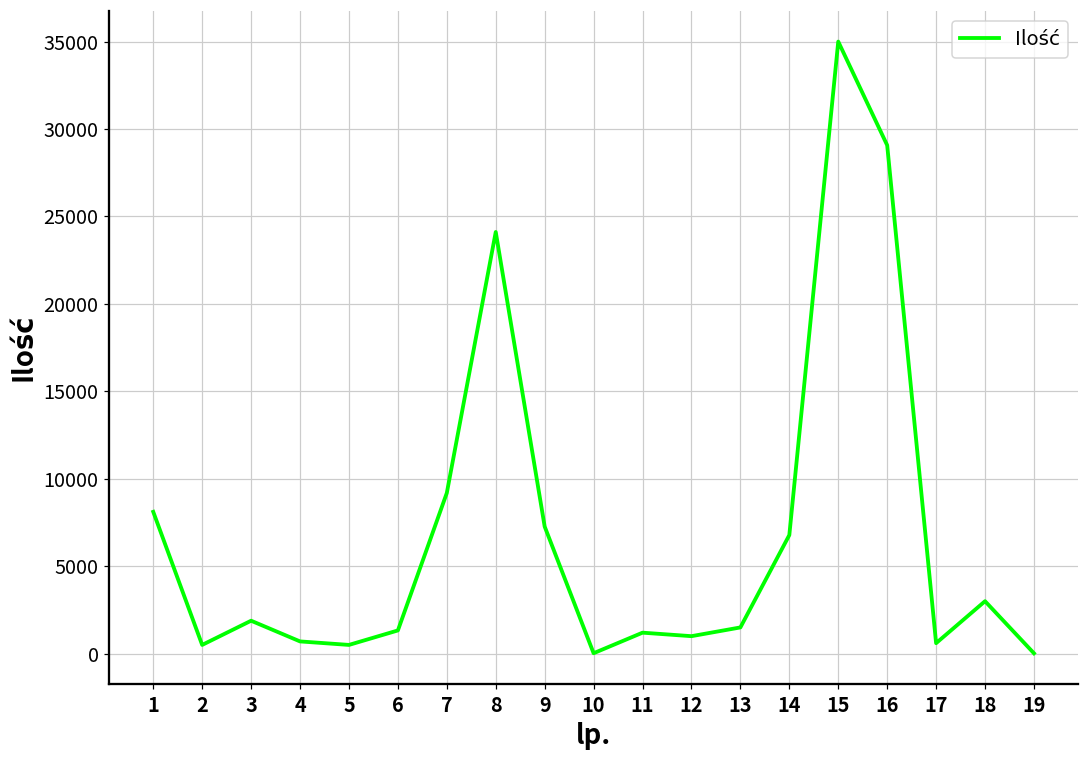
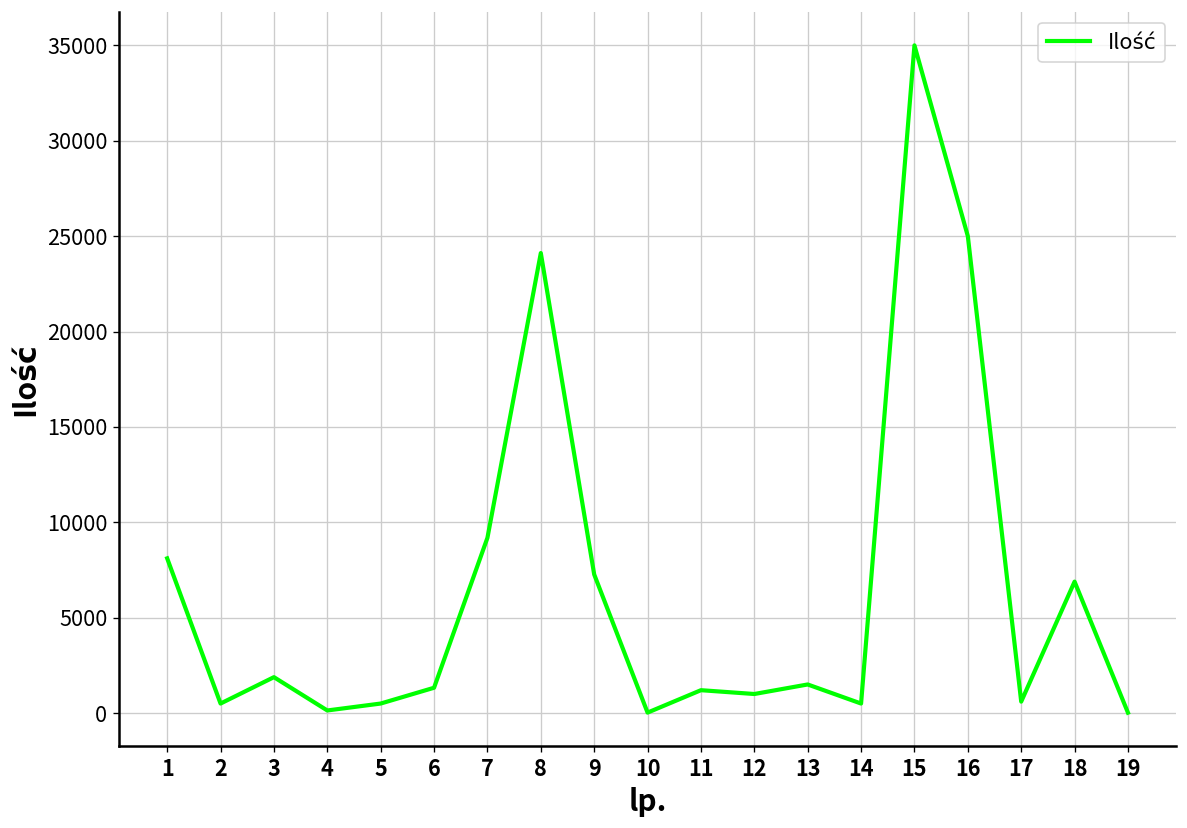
4: 700 -> 100
14: 6800 -> 500
16: 29100 -> 25000
18: 3000 -> 6900
